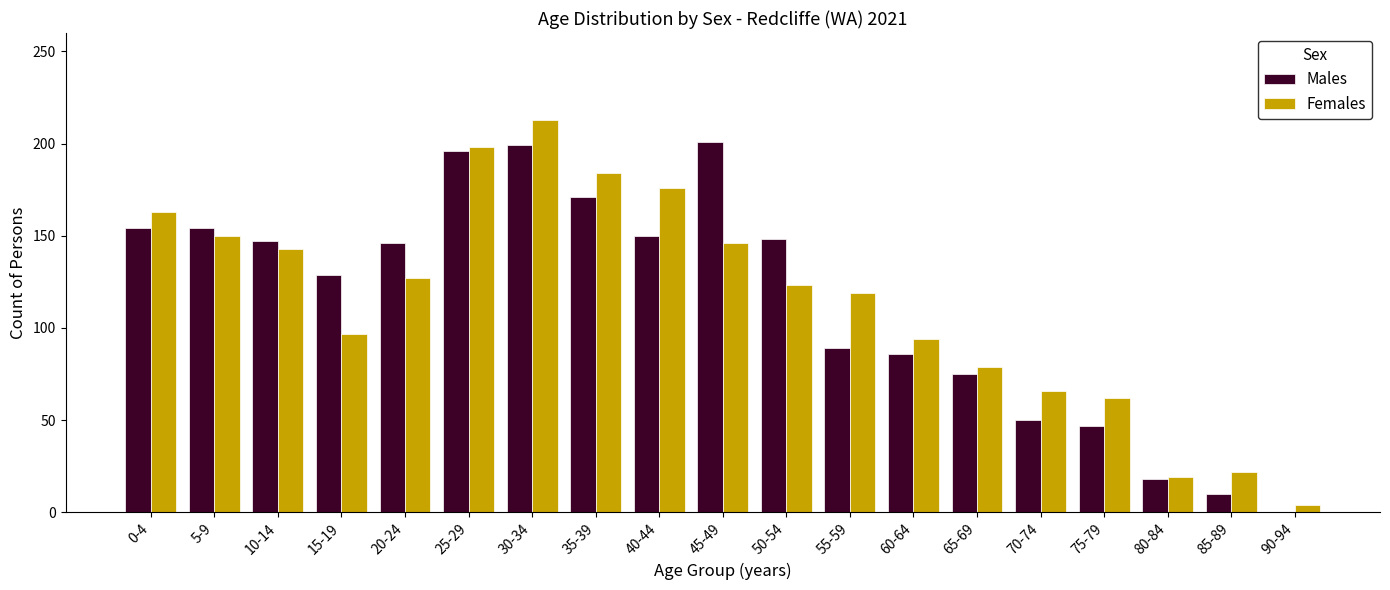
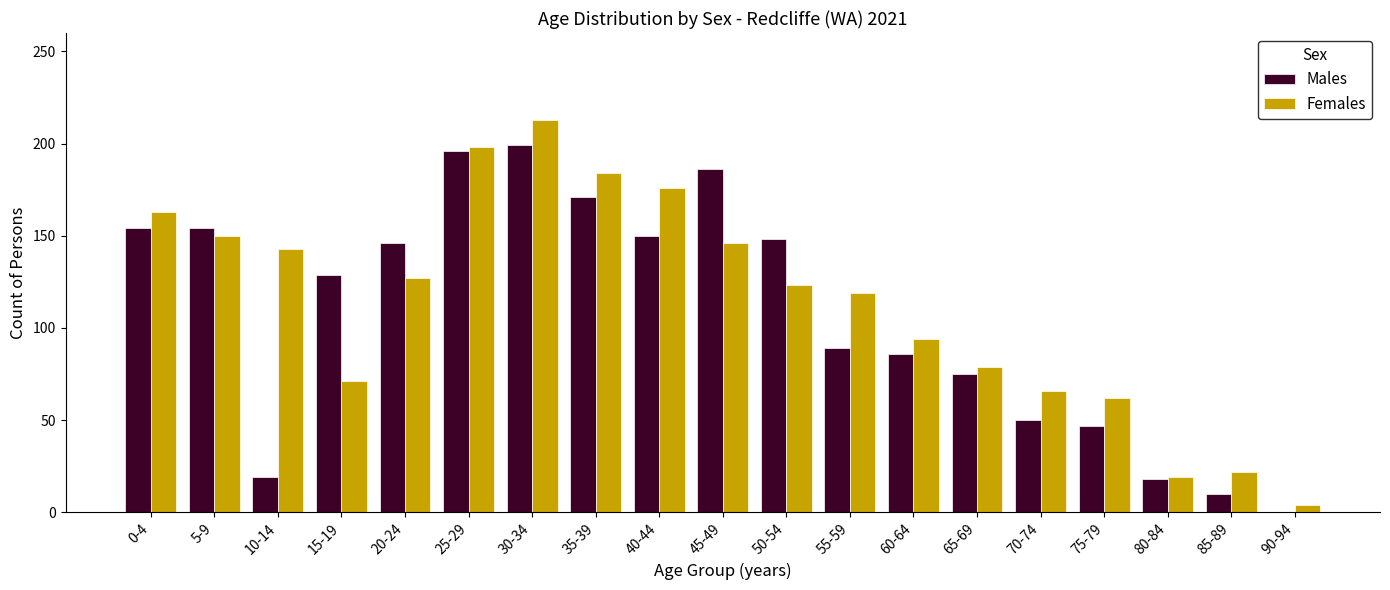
Males, 10-14: 147 -> 19
Females, 15-19: 97 -> 71
Males, 45-49: 201 -> 186
